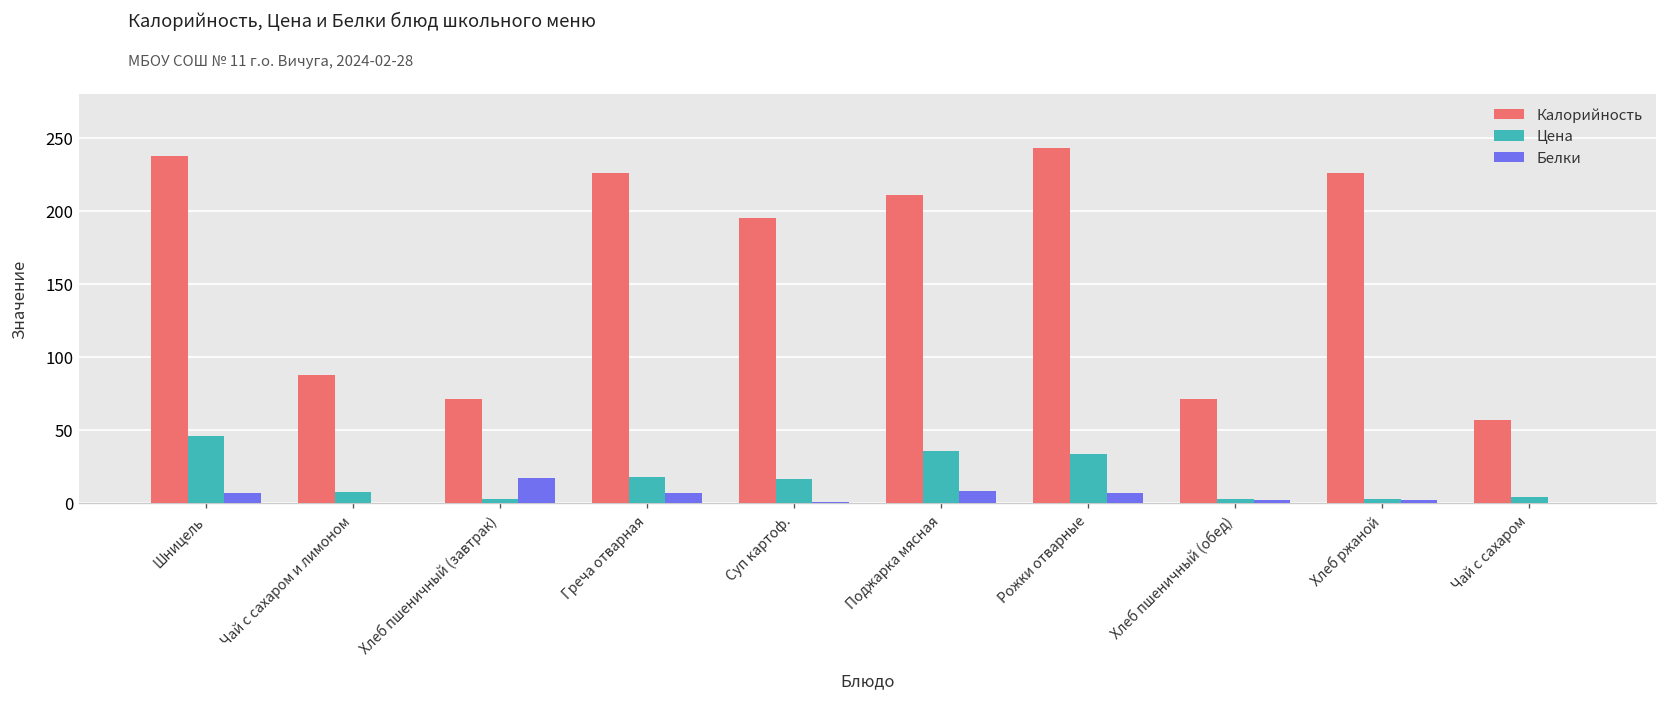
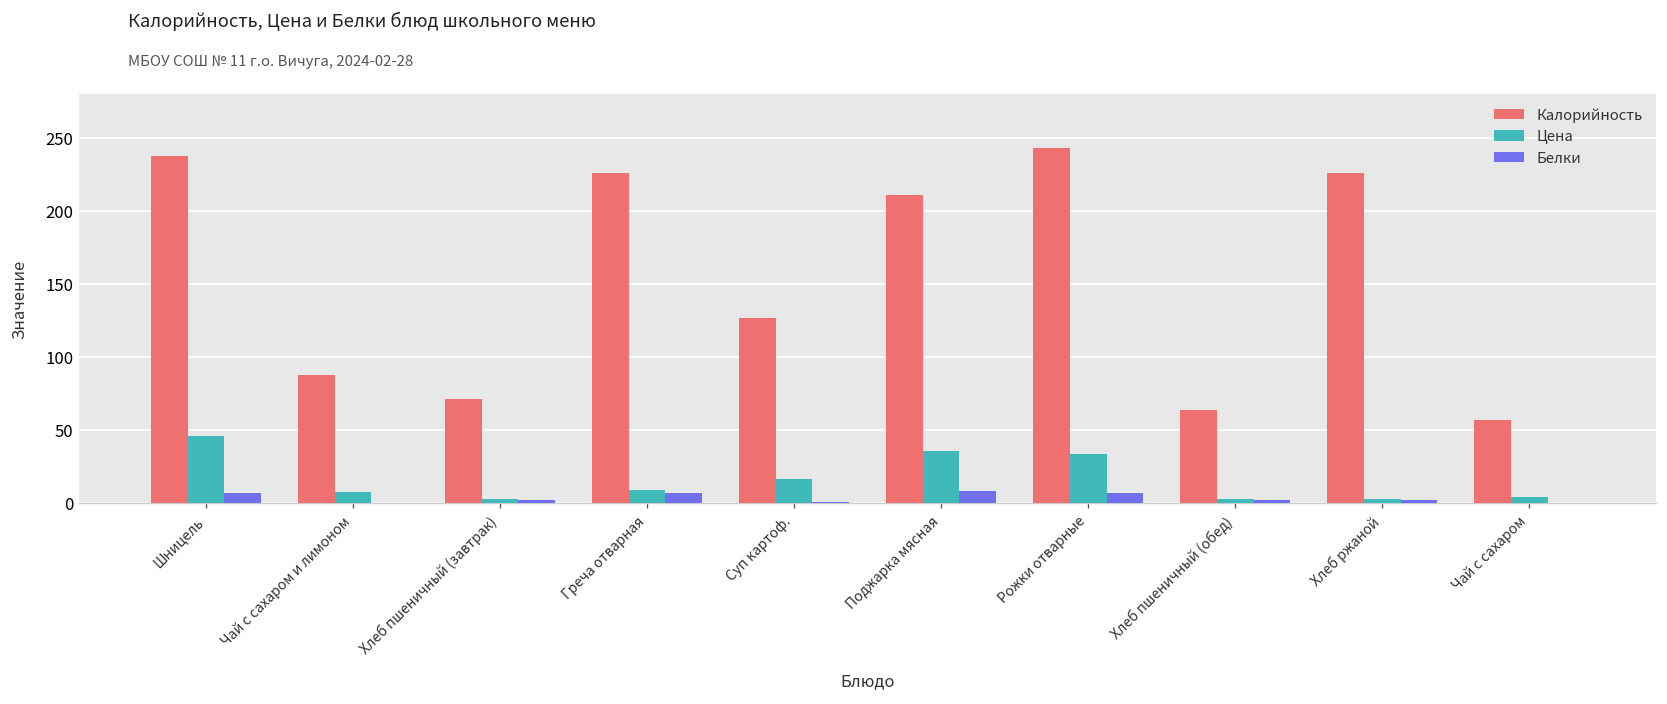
Белки, Хлеб пшеничный (завтрак): 17 -> 2
Цена, Греча отварная: 18 -> 9
Калорийность, Суп картоф.: 195 -> 127
Калорийность, Хлеб пшеничный (обед): 71 -> 64
